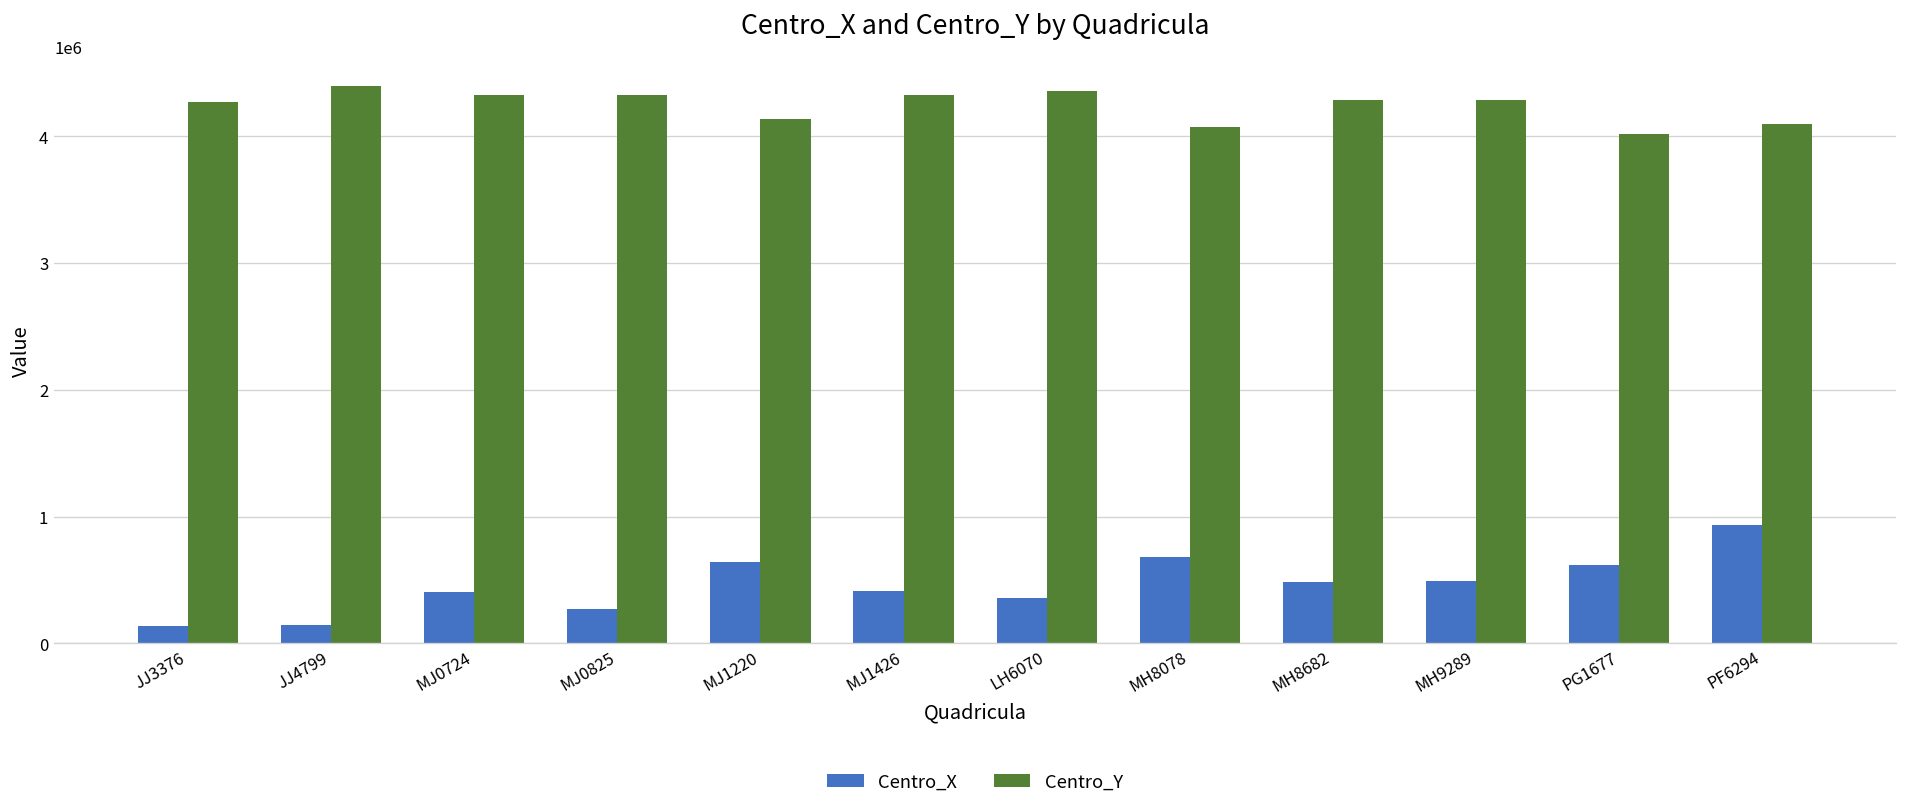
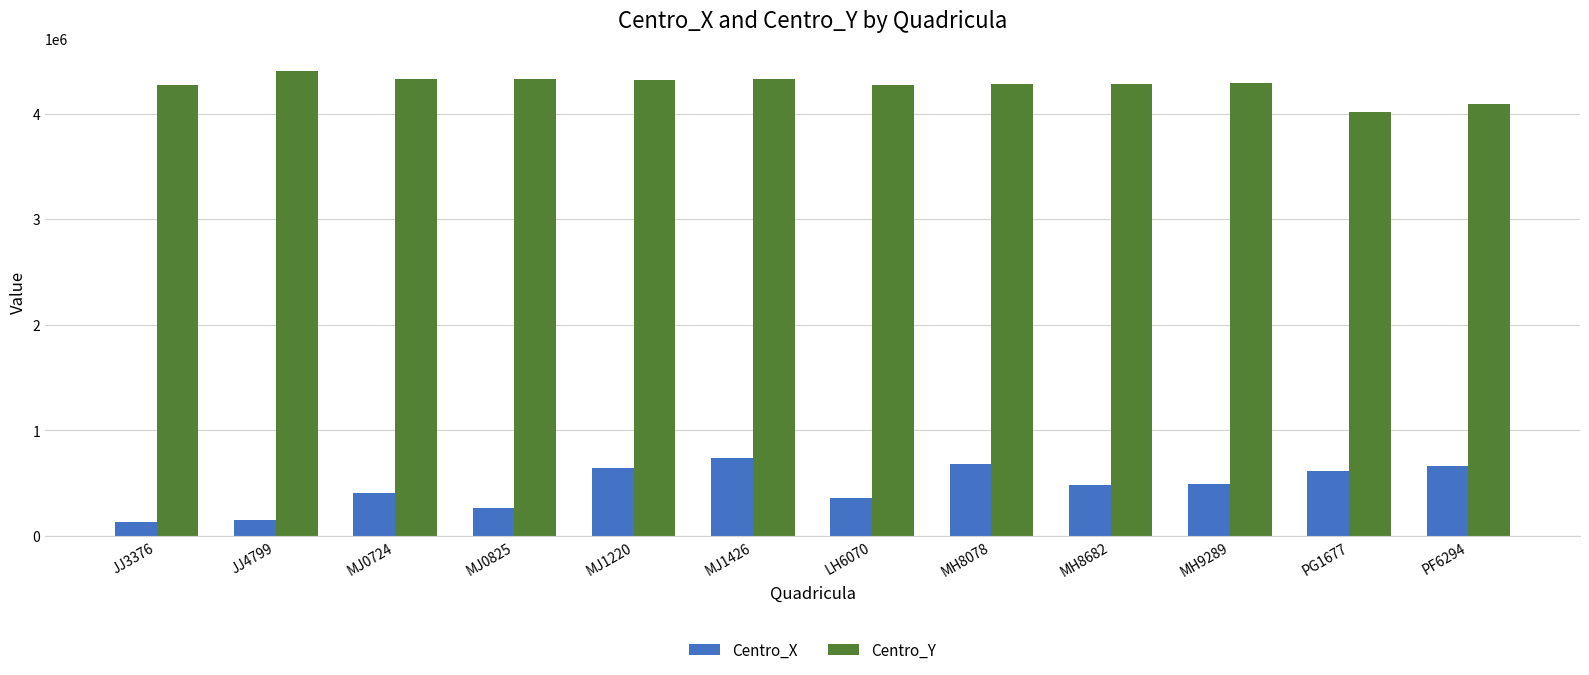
Centro_Y, MJ1220: 4140000 -> 4320000
Centro_X, MJ1426: 410000 -> 740000
Centro_Y, LH6070: 4350000 -> 4270000
Centro_Y, MH8078: 4070000 -> 4280000
Centro_X, PF6294: 930000 -> 660000
